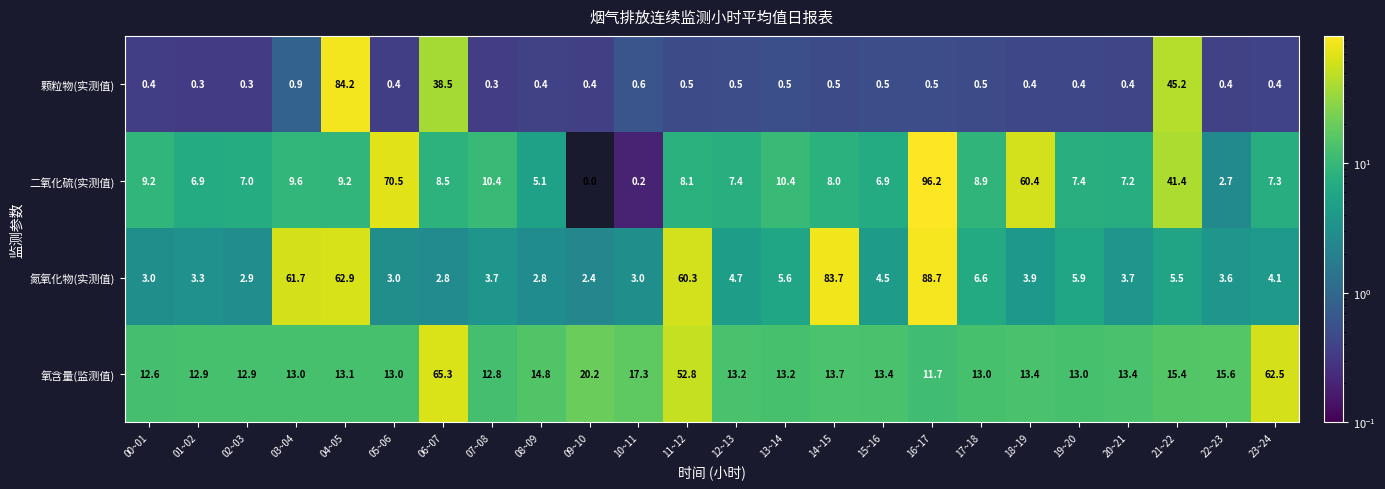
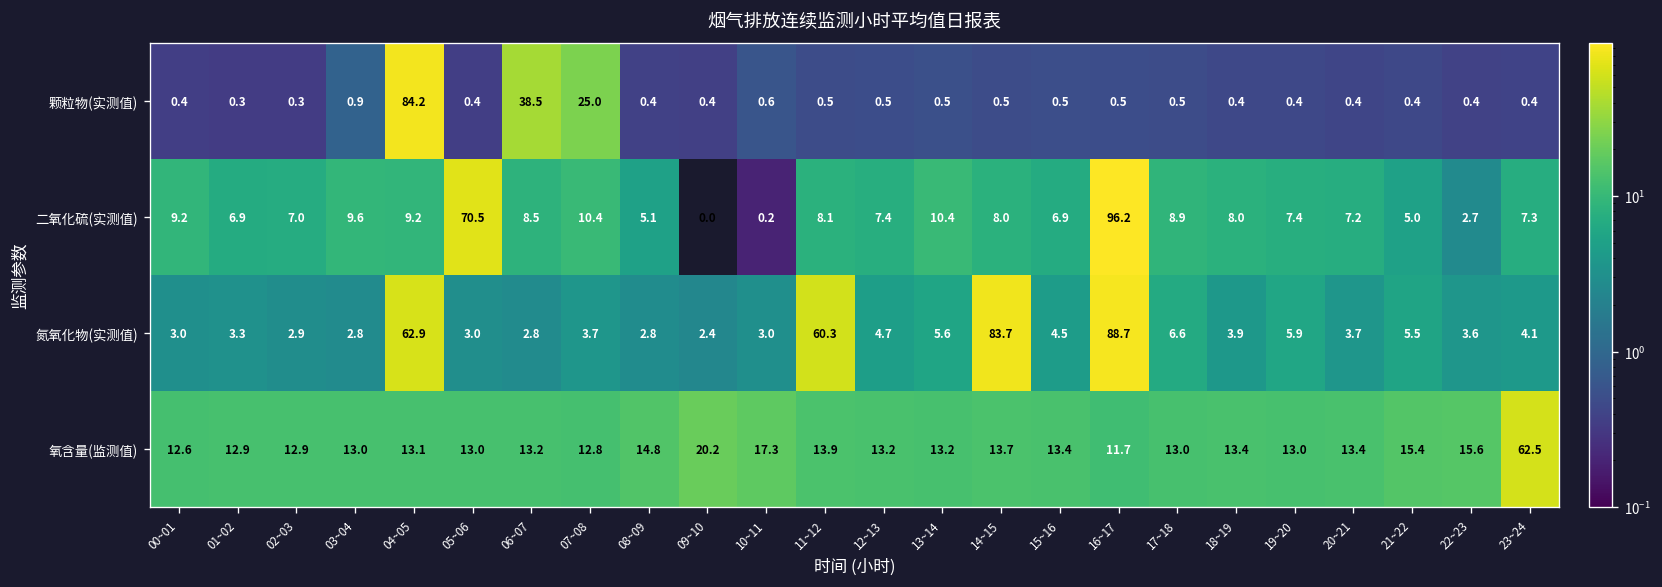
颗粒物(实测值), 07~08: 0.3 -> 25.0
颗粒物(实测值), 21~22: 45.2 -> 0.4
二氧化硫(实测值), 18~19: 60.4 -> 8.0
二氧化硫(实测值), 21~22: 41.4 -> 5.0
氮氧化物(实测值), 03~04: 61.7 -> 2.8
氧含量(监测值), 06~07: 65.3 -> 13.2
氧含量(监测值), 11~12: 52.8 -> 13.9
